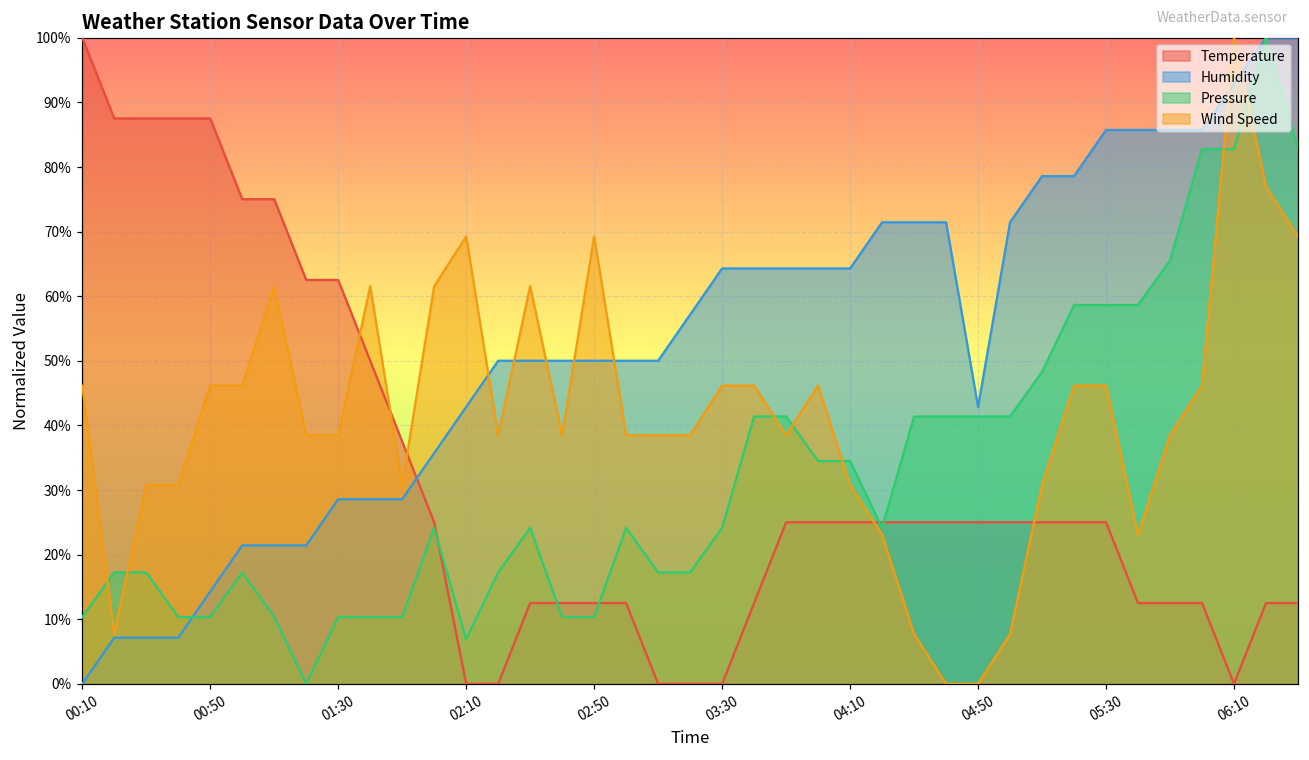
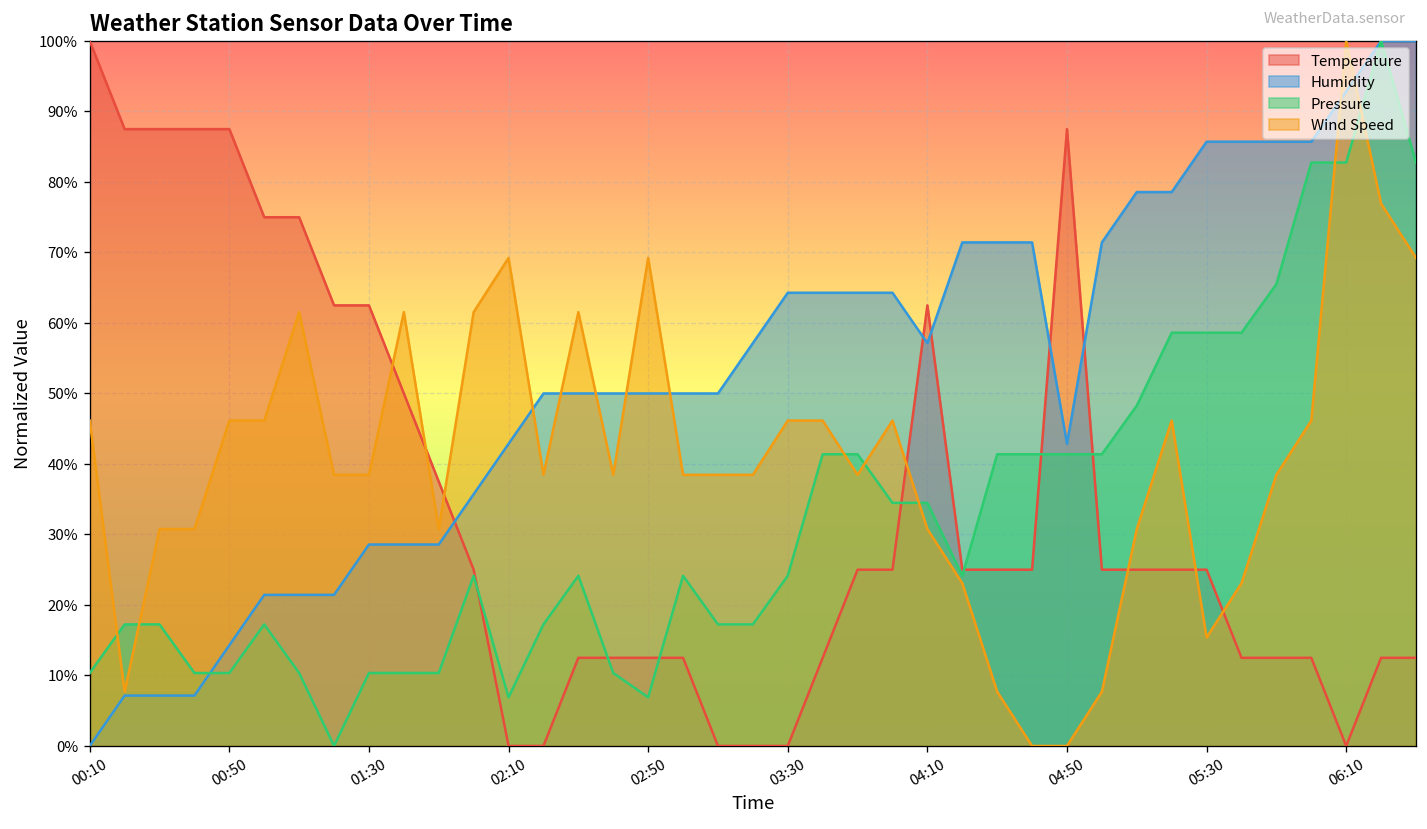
Pressure, 02:50: 10% -> 7%
Temperature, 04:10: 25% -> 62%
Humidity, 04:10: 64% -> 57%
Temperature, 04:50: 25% -> 87%
Wind Speed, 05:30: 46% -> 15%
